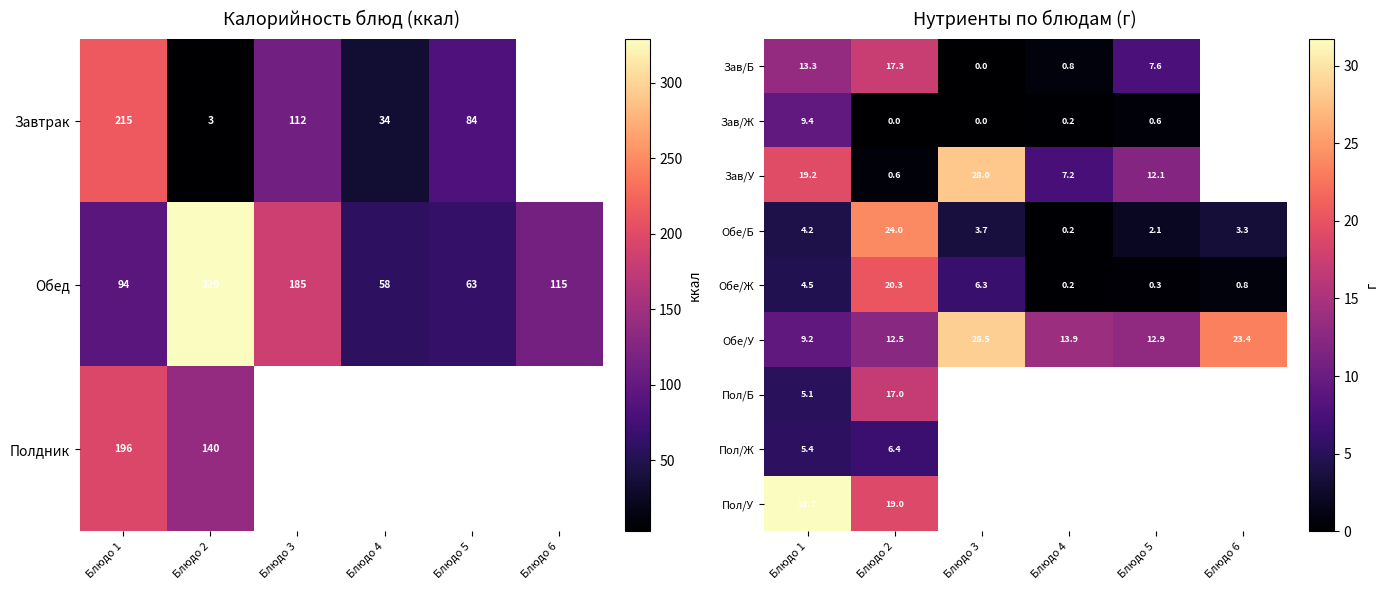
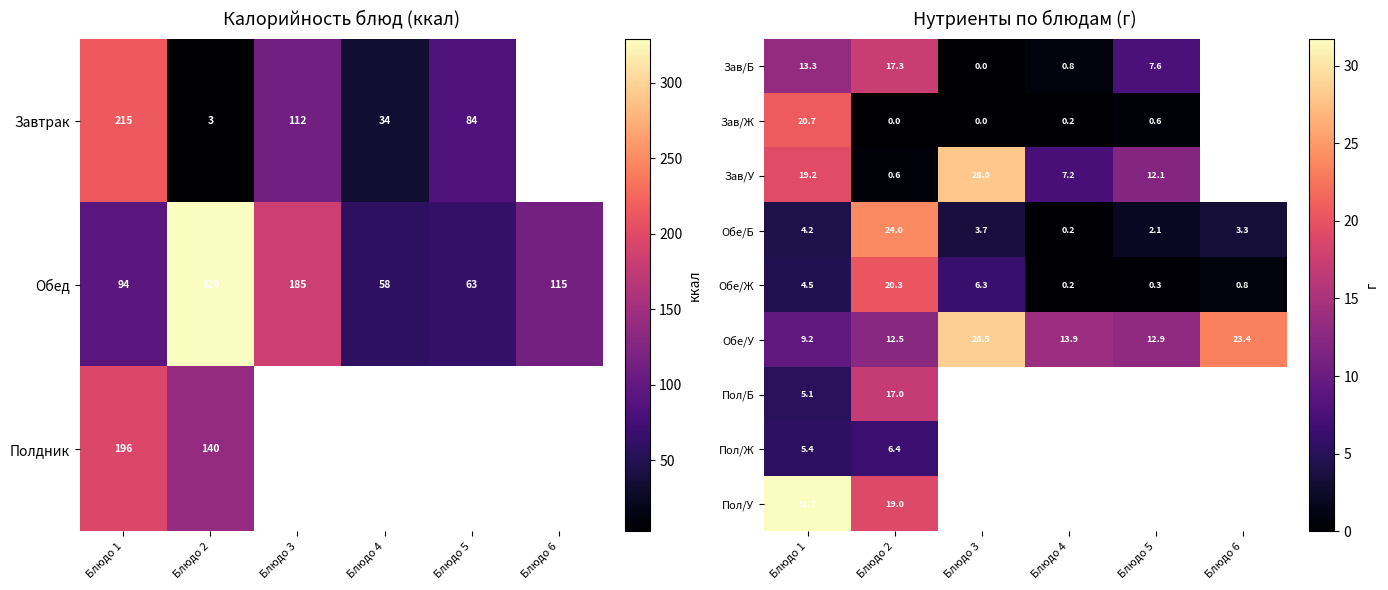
Нутриенты по блюдам (г), Зав/Ж, Блюдо 1: 9.4 -> 20.7
